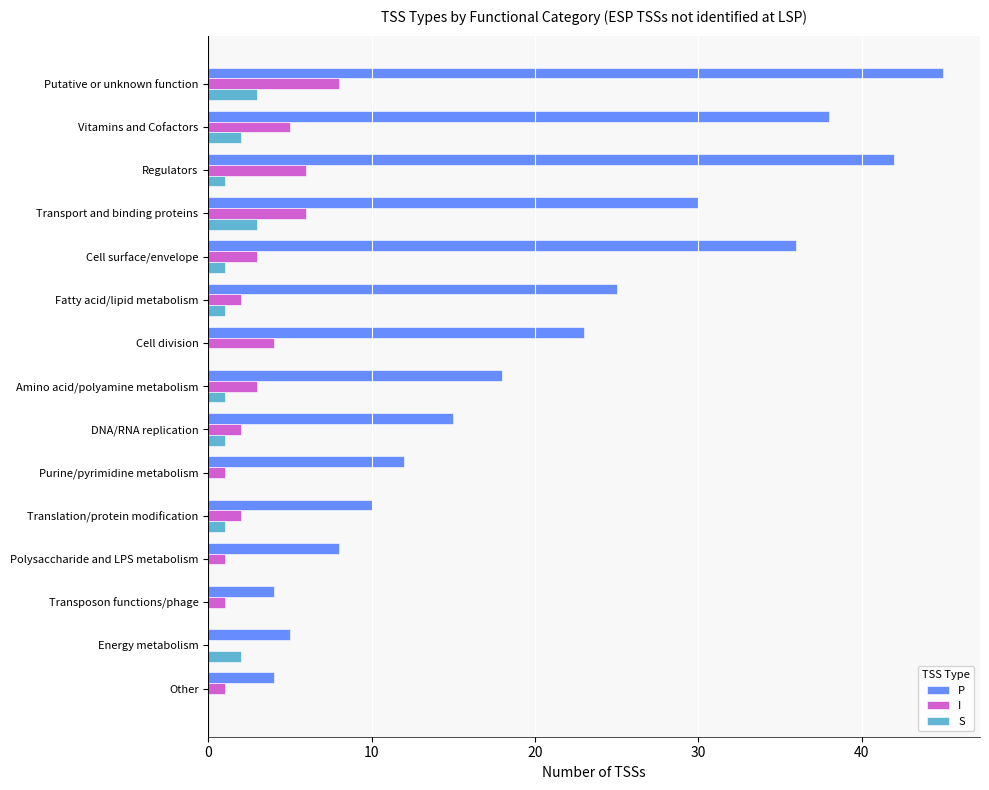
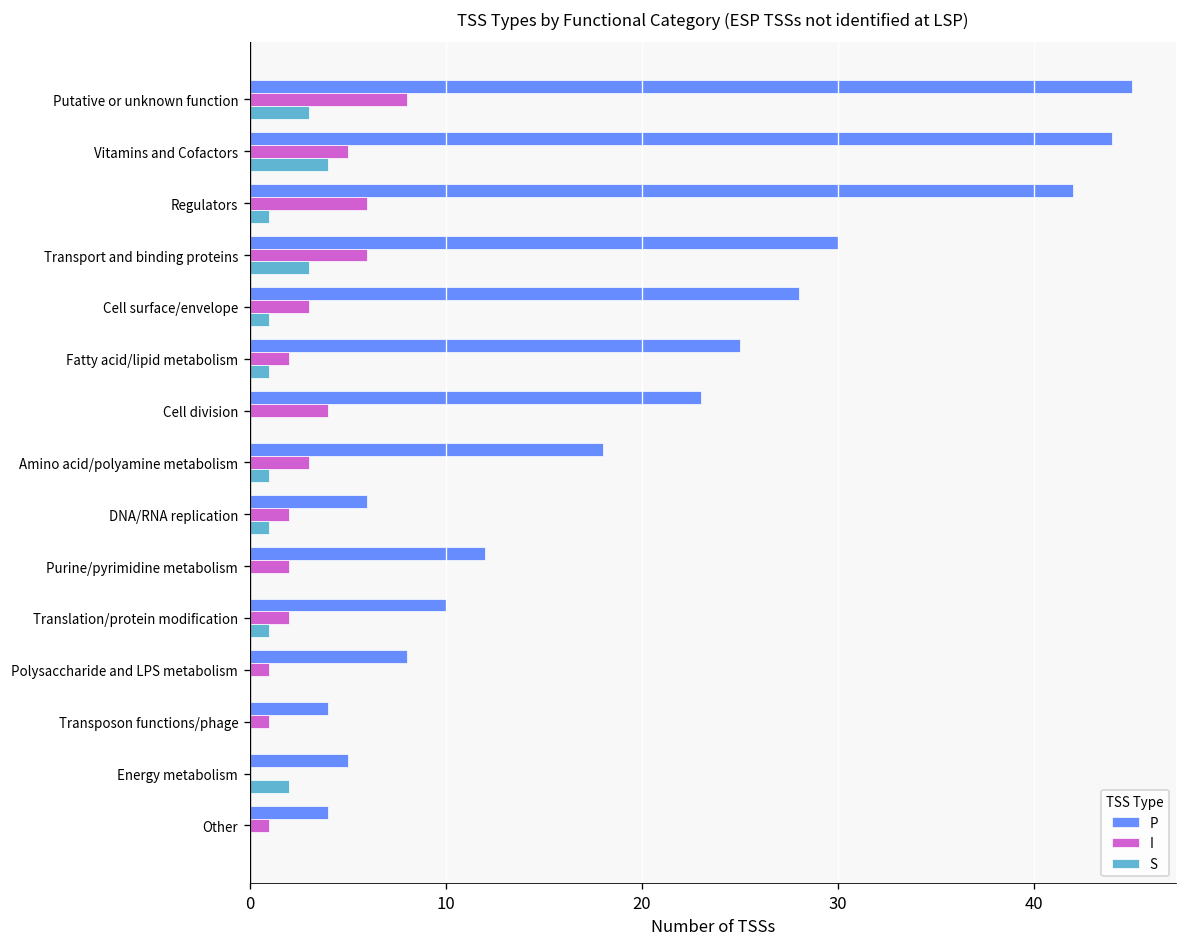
P, Vitamins and Cofactors: 38 -> 44
S, Vitamins and Cofactors: 2 -> 4
P, Cell surface/envelope: 36 -> 28
P, DNA/RNA replication: 15 -> 6
I, Purine/pyrimidine metabolism: 1 -> 2
